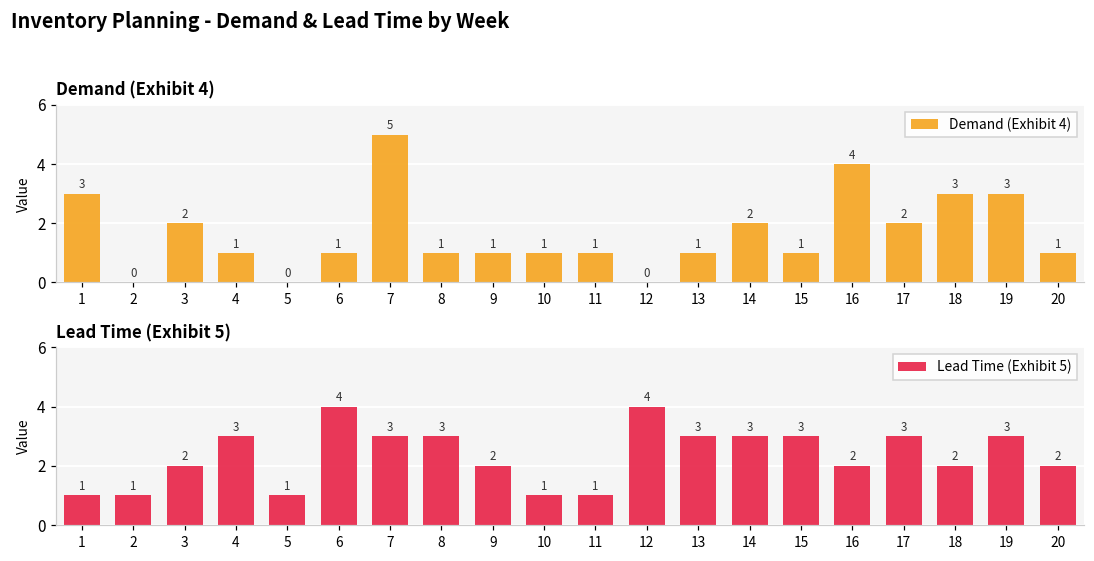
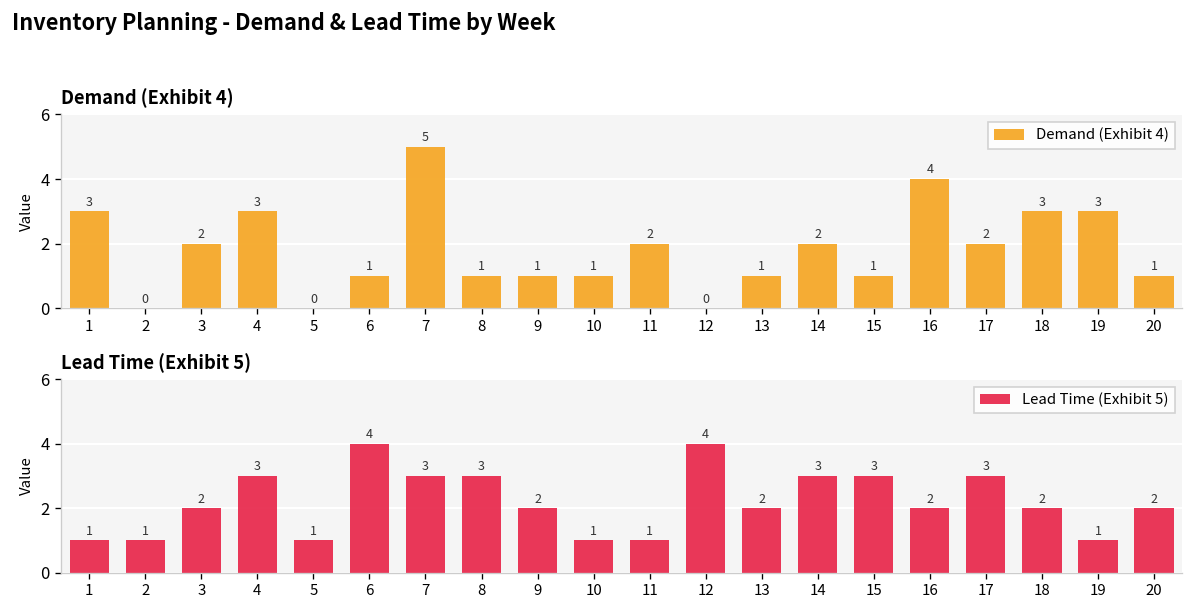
Demand (Exhibit 4), 4: 1 -> 3
Demand (Exhibit 4), 11: 1 -> 2
Lead Time (Exhibit 5), 13: 3 -> 2
Lead Time (Exhibit 5), 19: 3 -> 1
